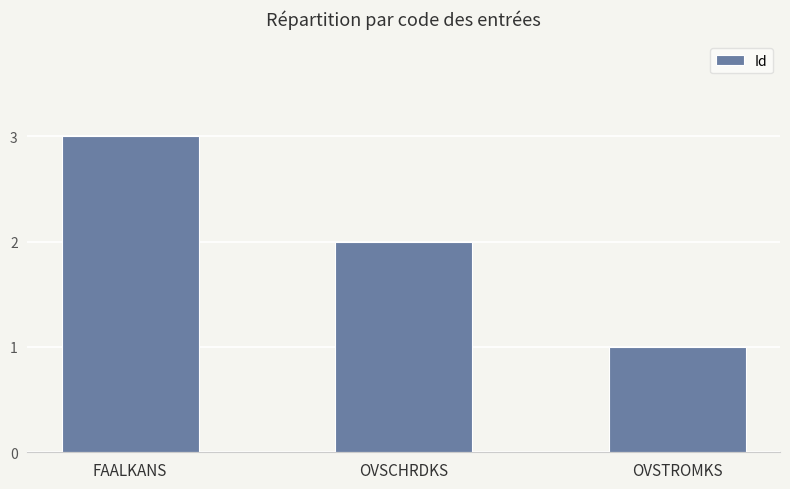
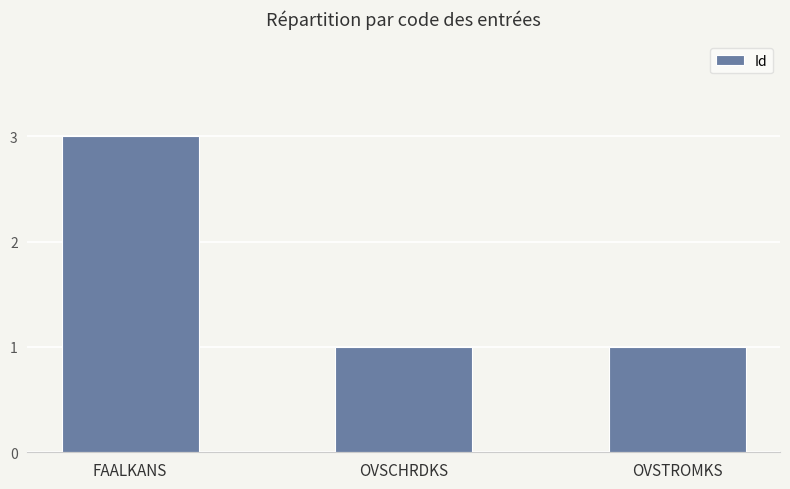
OVSCHRDKS: 2 -> 1
